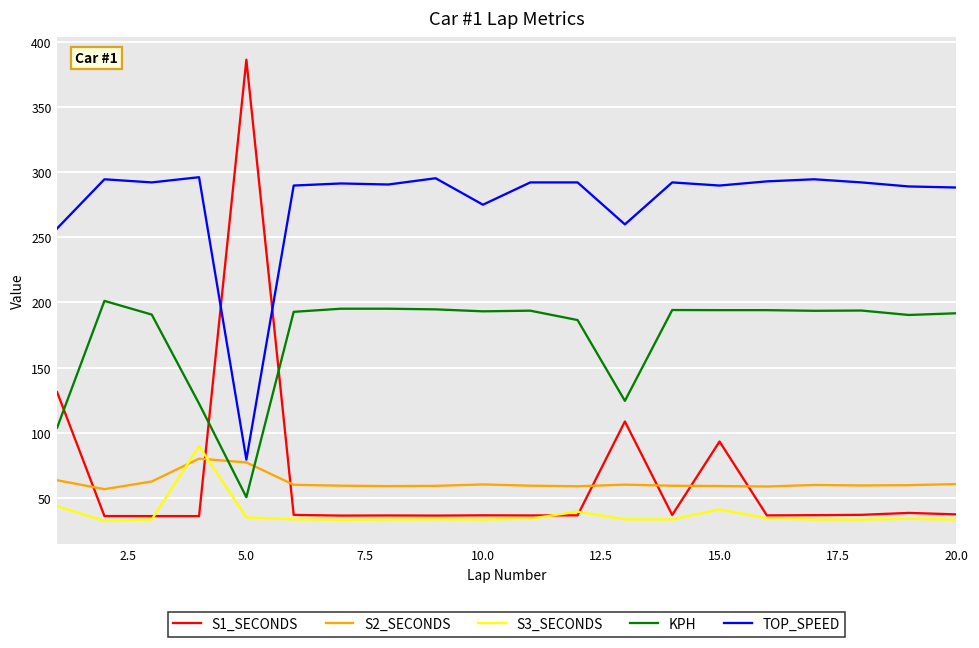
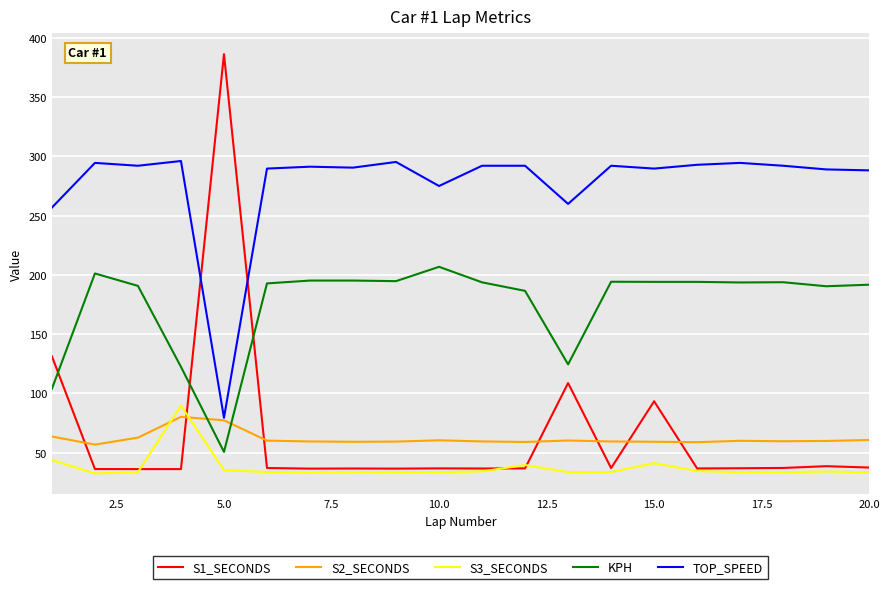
KPH, 10.0: 193 -> 207
